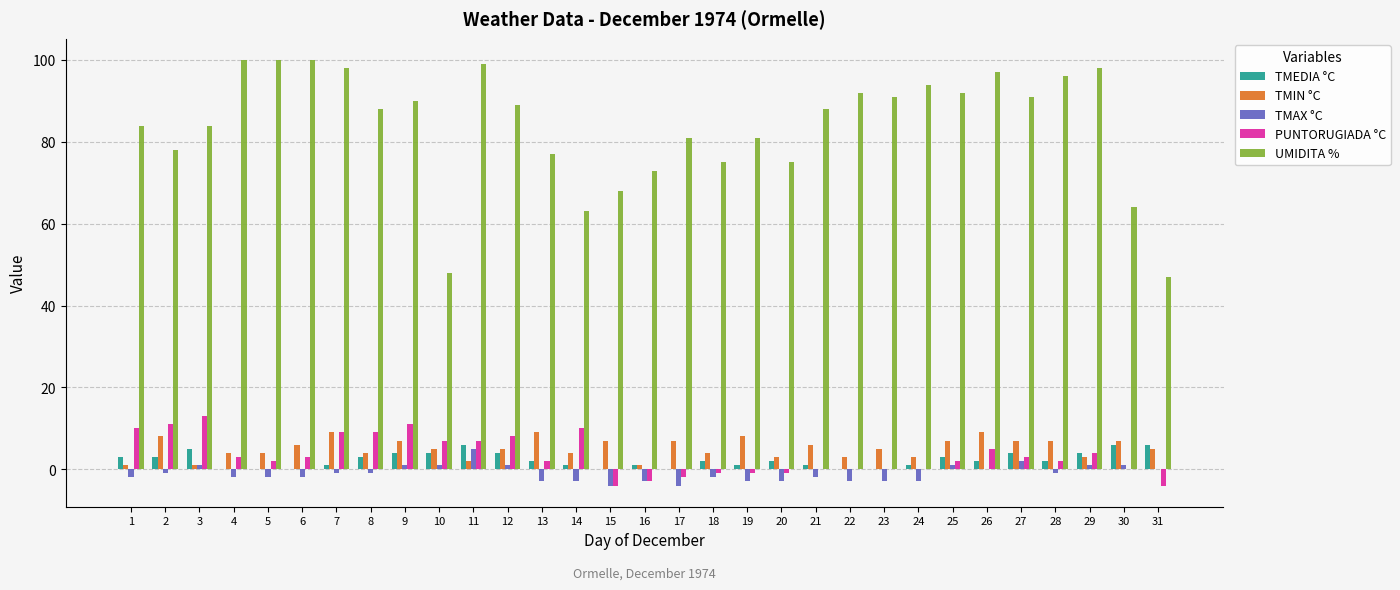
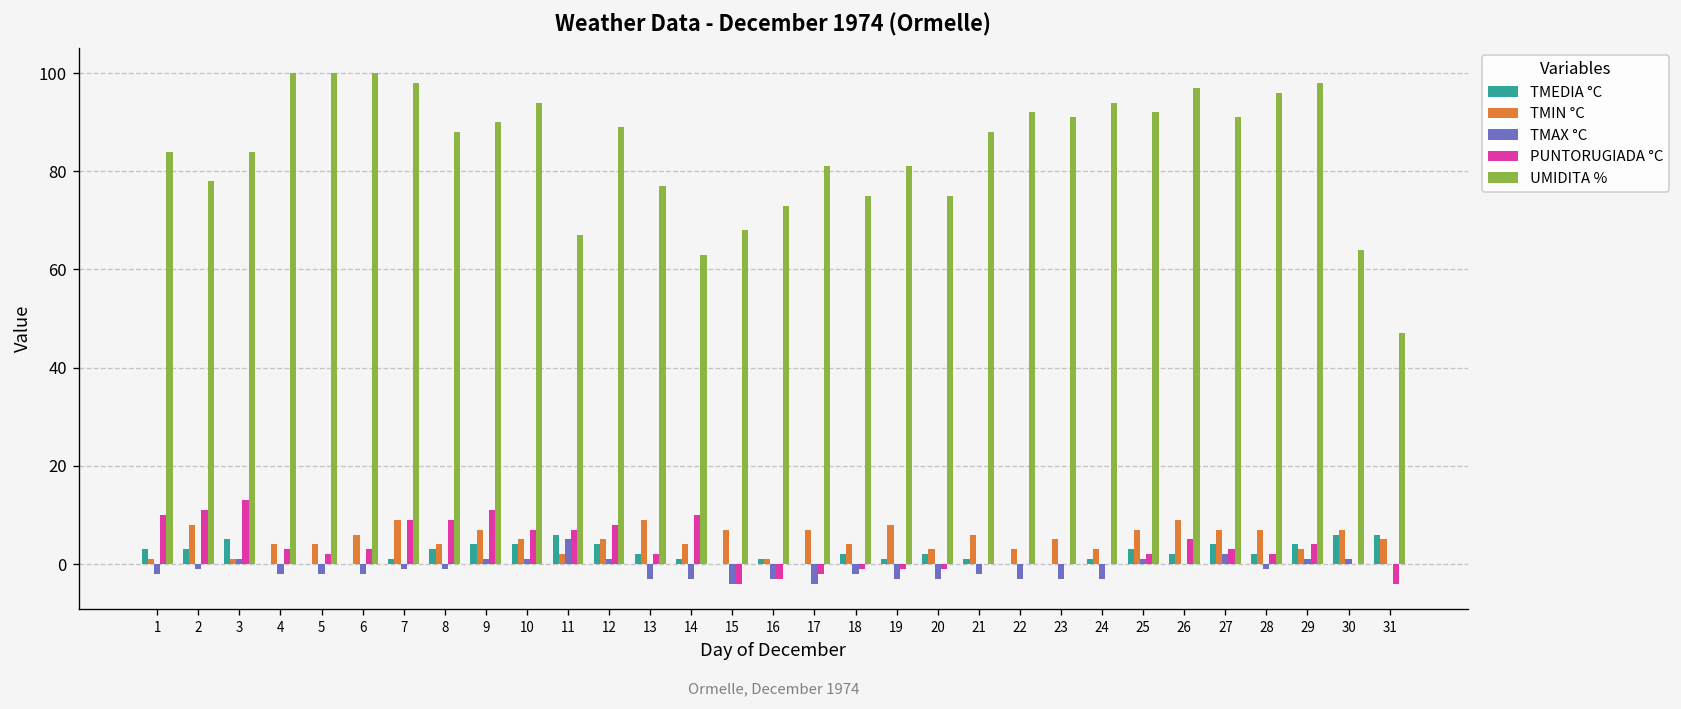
UMIDITA %, 10: 48 -> 94
UMIDITA %, 11: 99 -> 67
